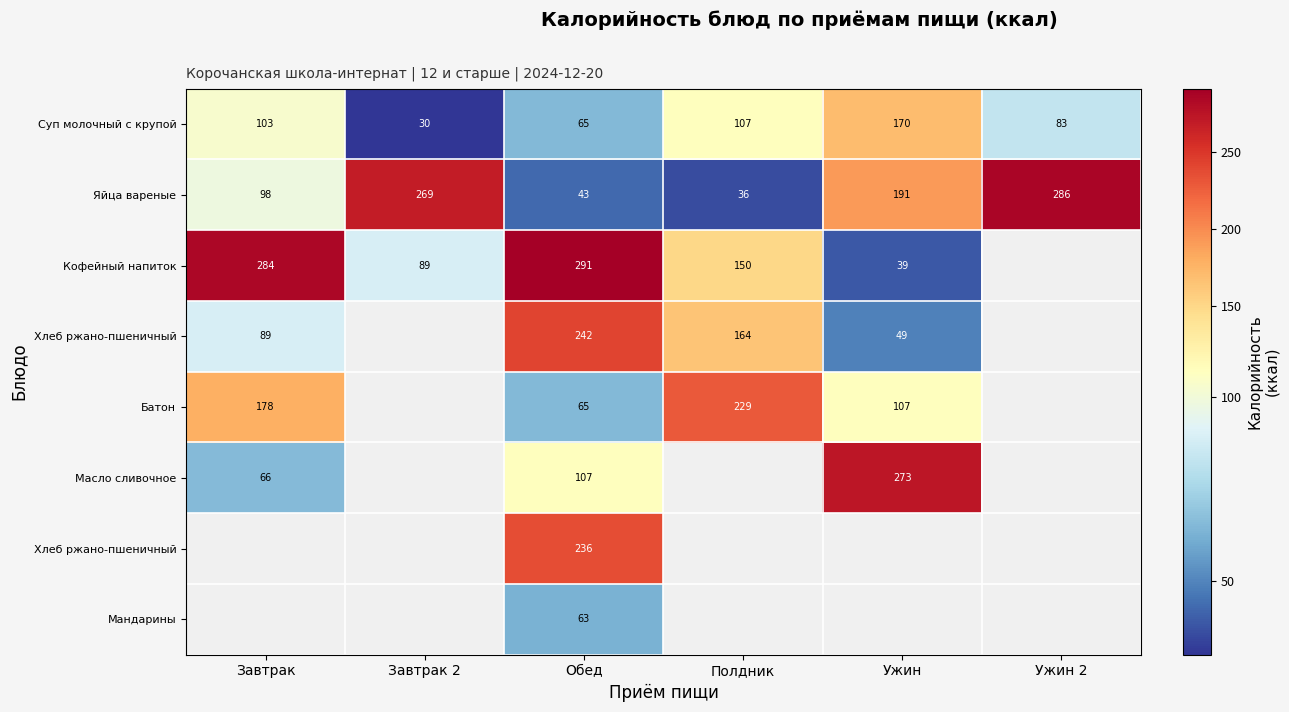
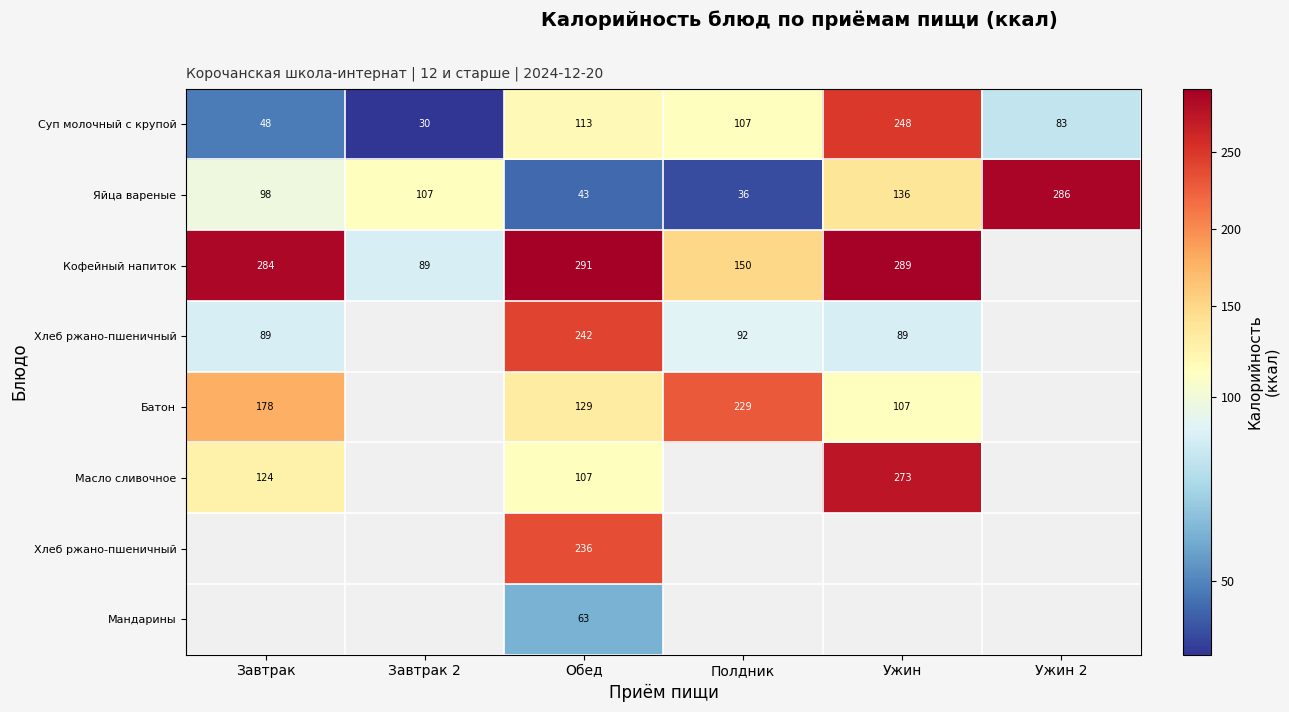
Суп молочный с крупой, Завтрак: 103 -> 48
Суп молочный с крупой, Обед: 65 -> 113
Суп молочный с крупой, Ужин: 170 -> 248
Яйца вареные, Завтрак 2: 269 -> 107
Яйца вареные, Ужин: 191 -> 136
Кофейный напиток, Ужин: 39 -> 289
Хлеб ржано-пшеничный, Полдник: 164 -> 92
Хлеб ржано-пшеничный, Ужин: 49 -> 89
Батон, Обед: 65 -> 129
Масло сливочное, Завтрак: 66 -> 124
